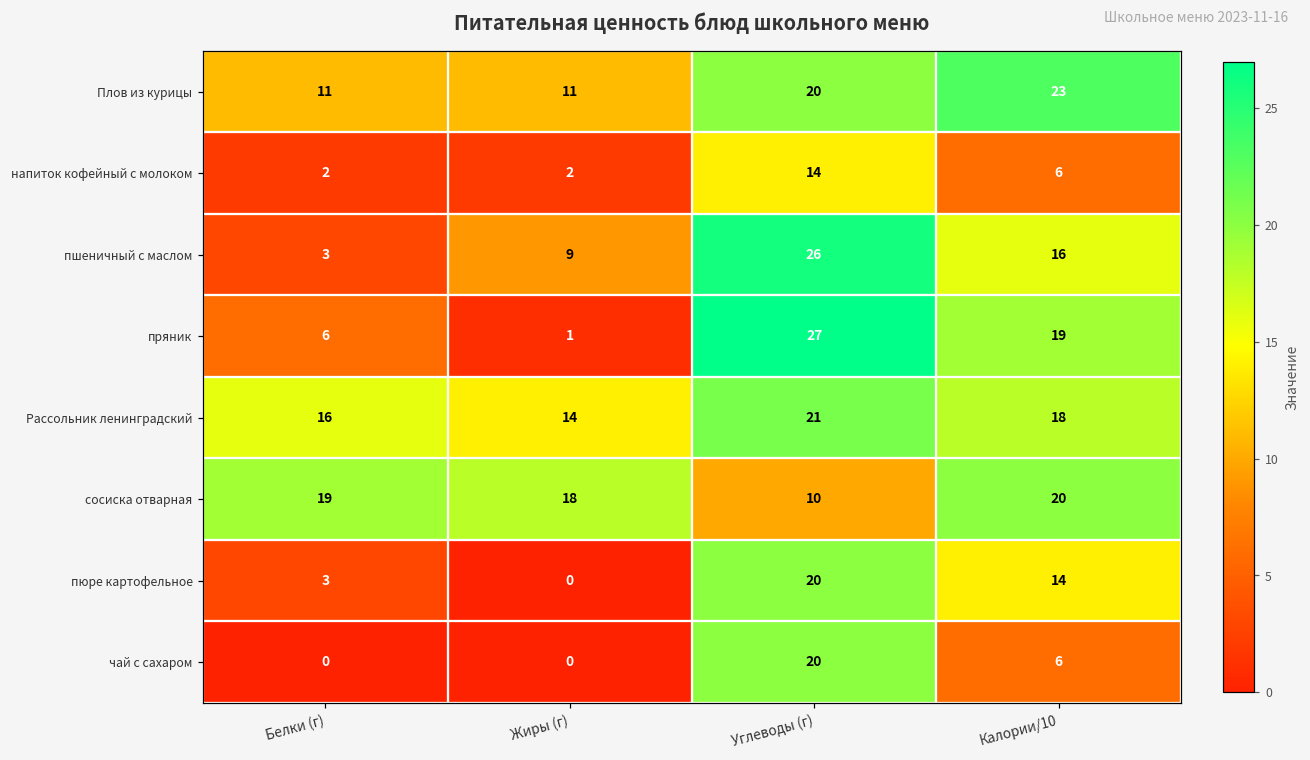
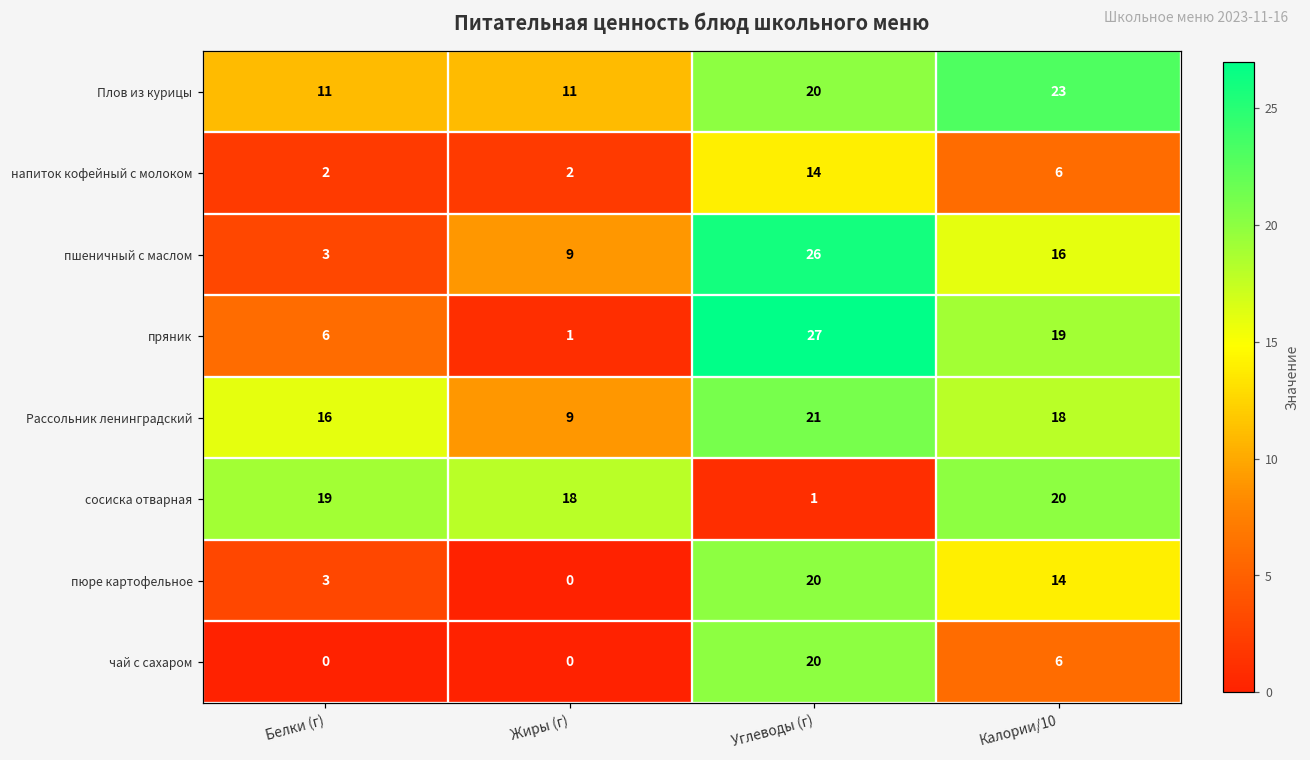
Рассольник ленинградский, Жиры (г): 14 -> 9
сосиска отварная, Углеводы (г): 10 -> 1
